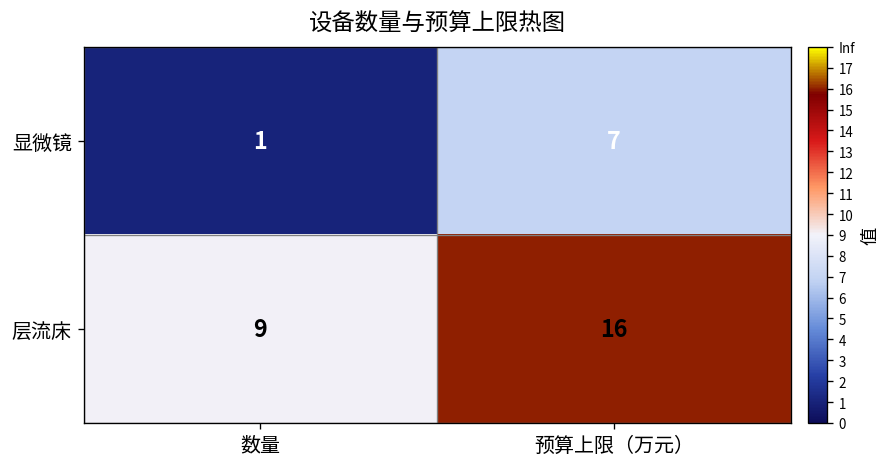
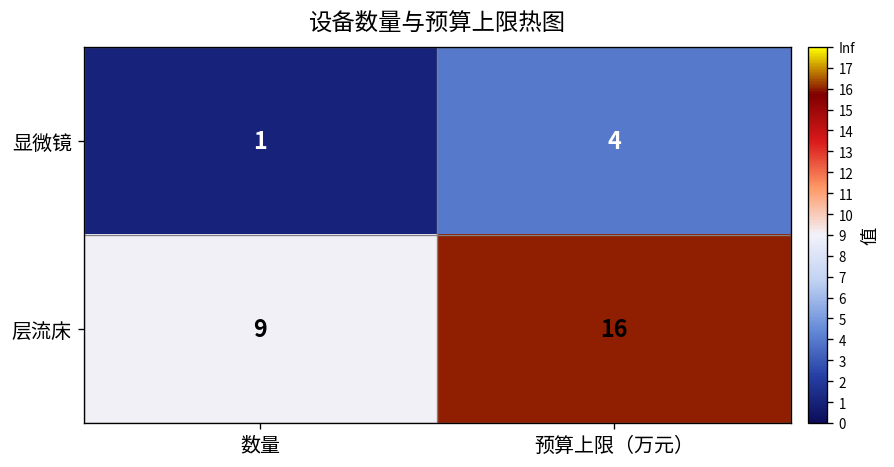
显微镜, 预算上限（万元）: 7 -> 4
